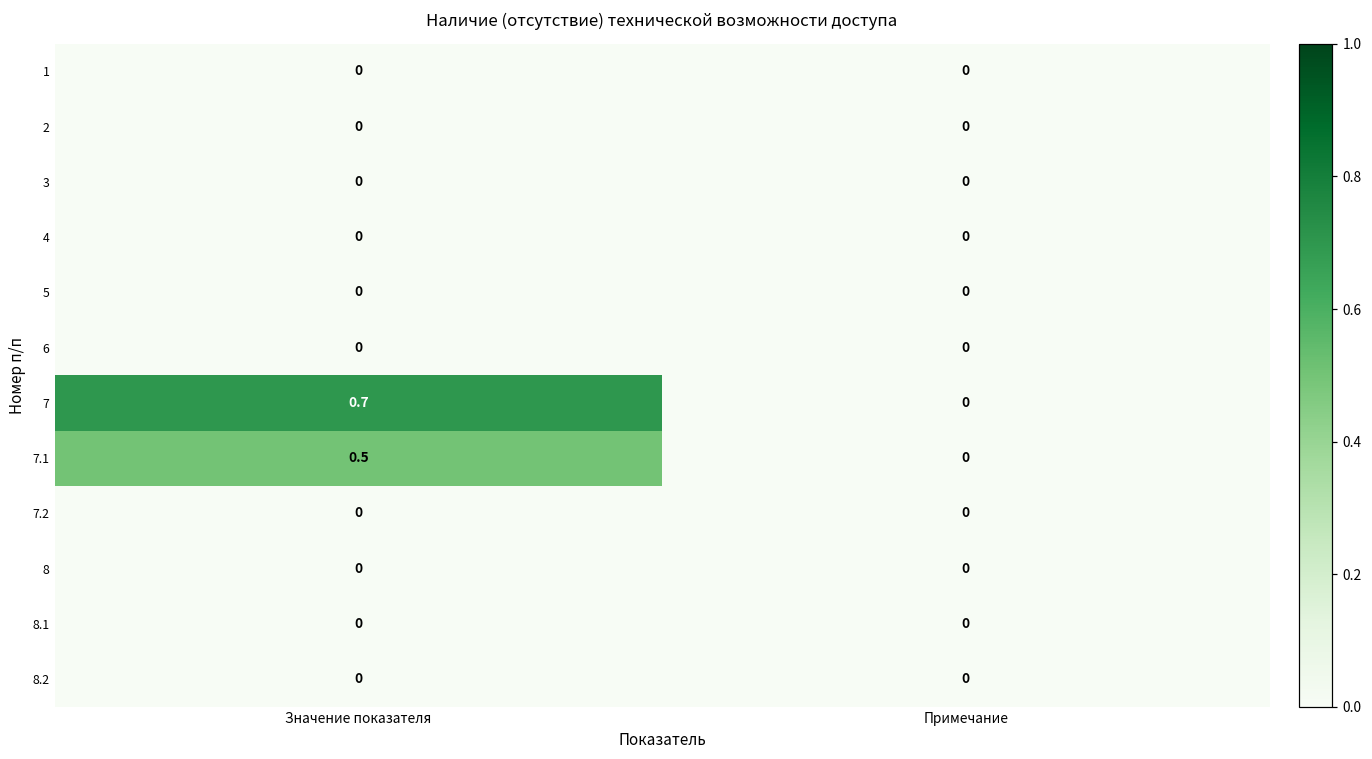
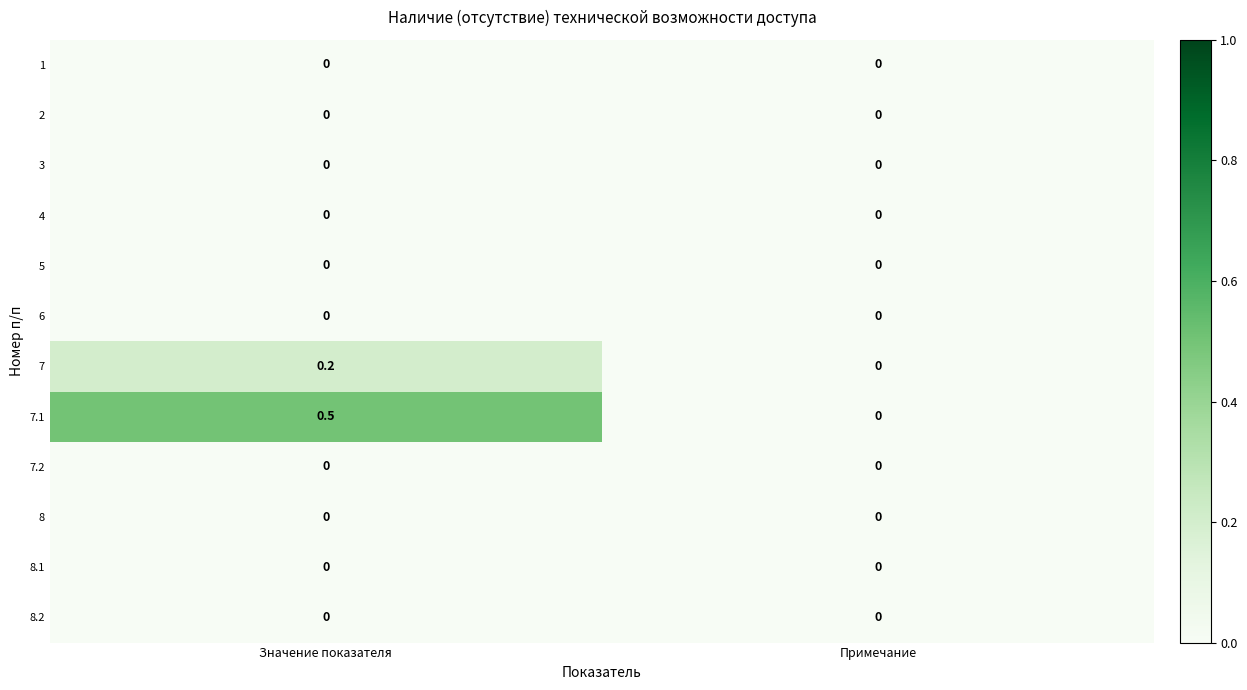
7, Значение показателя: 0.7 -> 0.2
